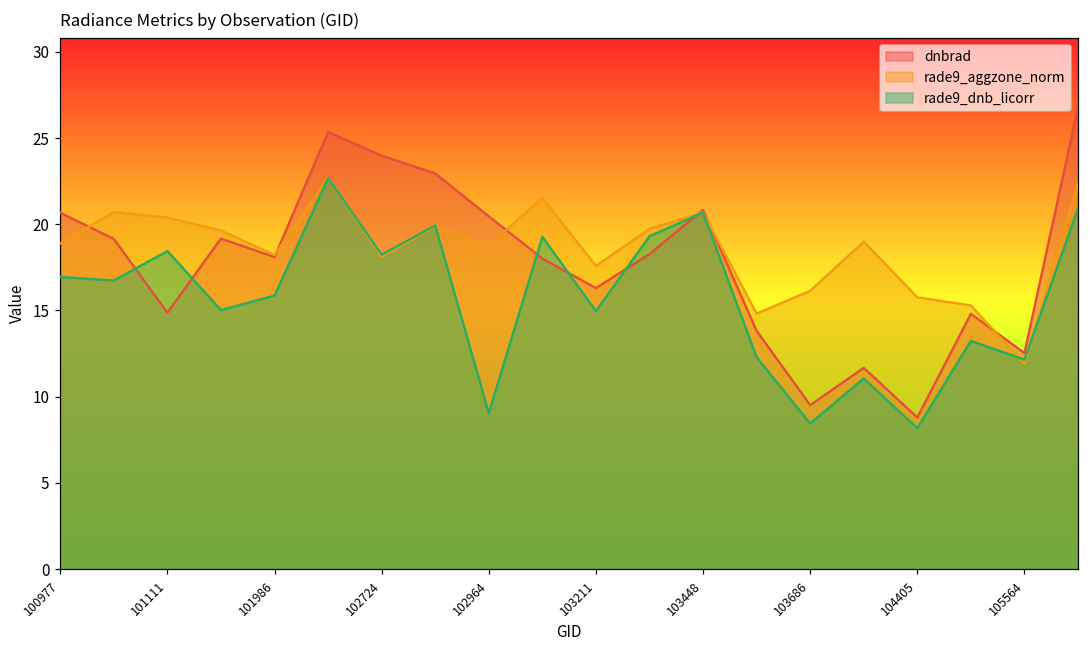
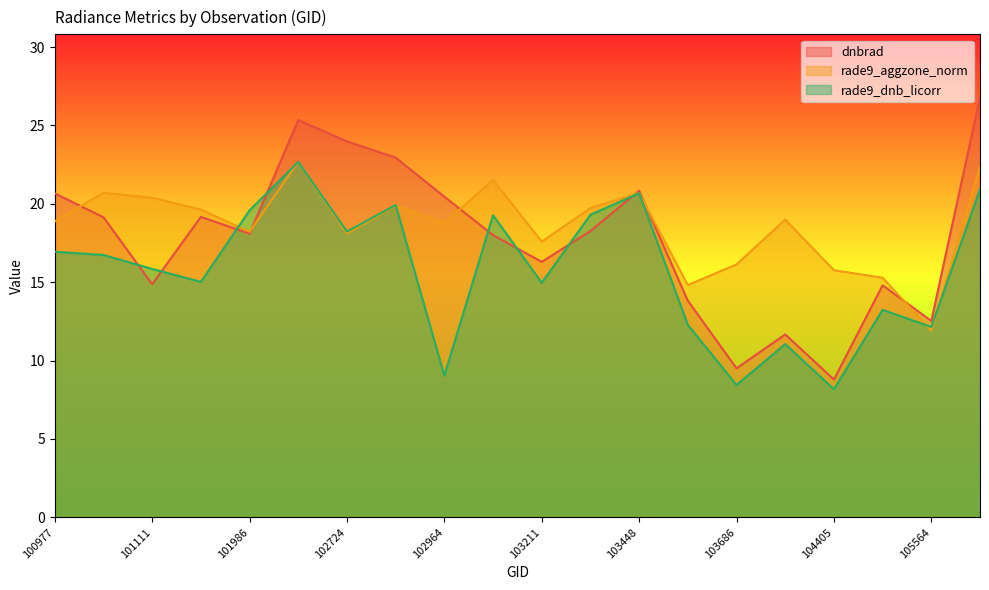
rade9_dnb_licorr, 101111: 18.4 -> 15.8
rade9_dnb_licorr, 101986: 15.9 -> 19.6
